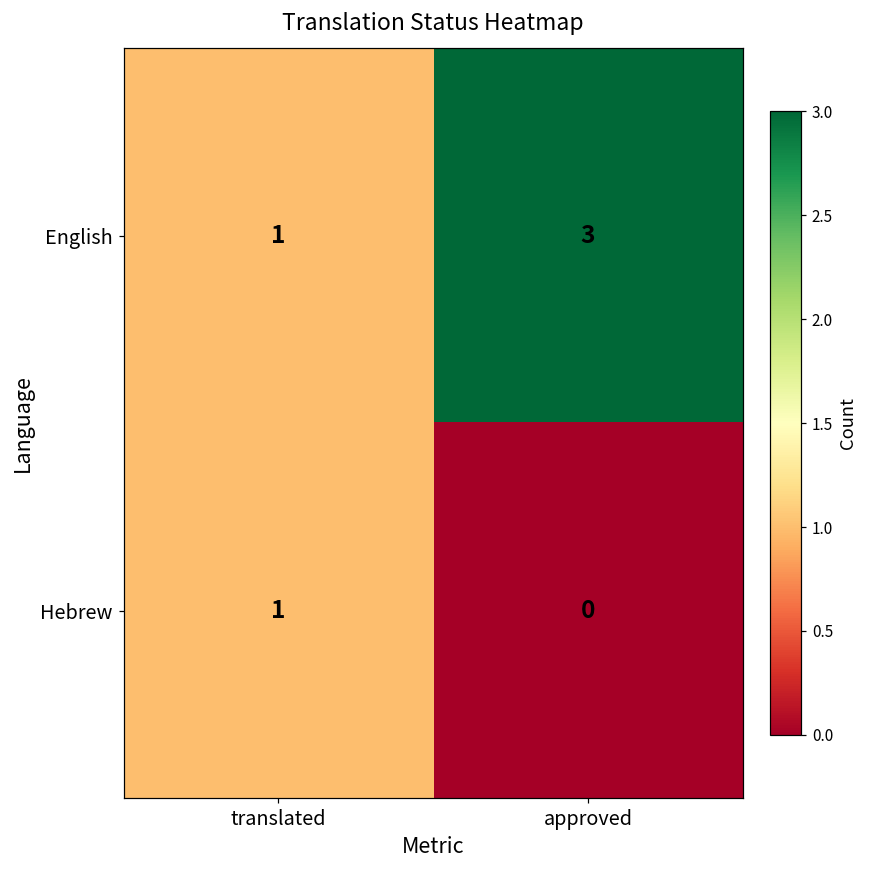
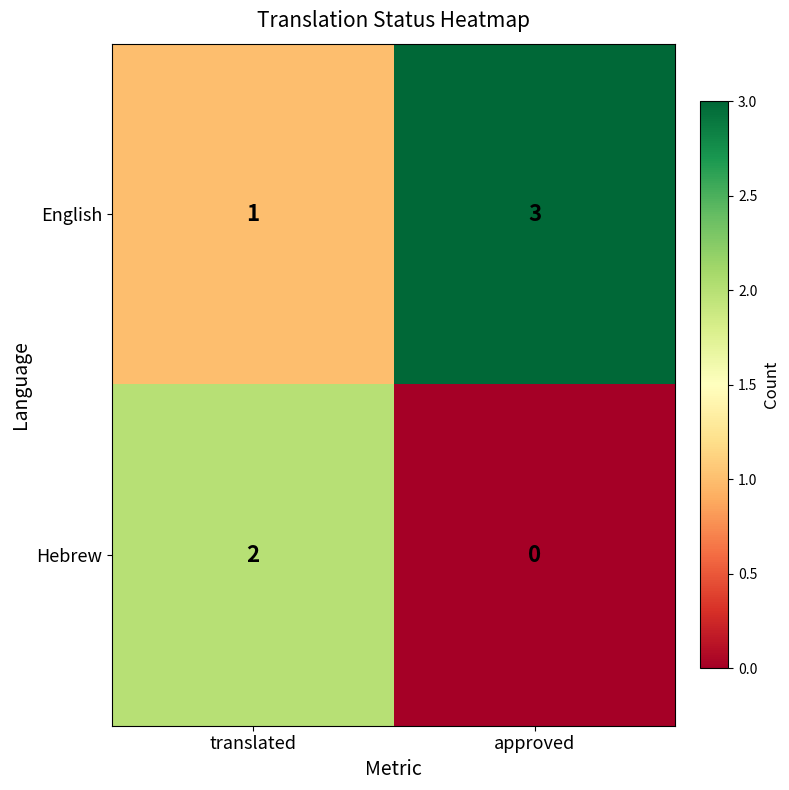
Hebrew, translated: 1 -> 2
